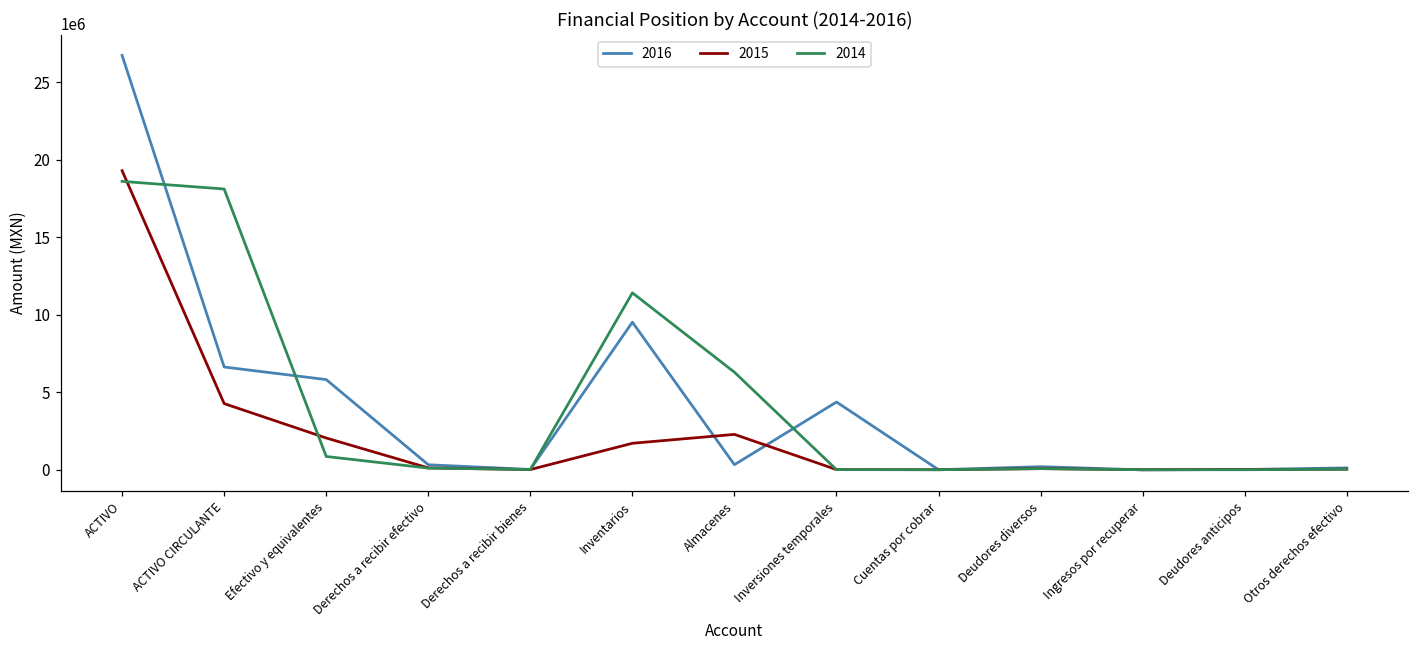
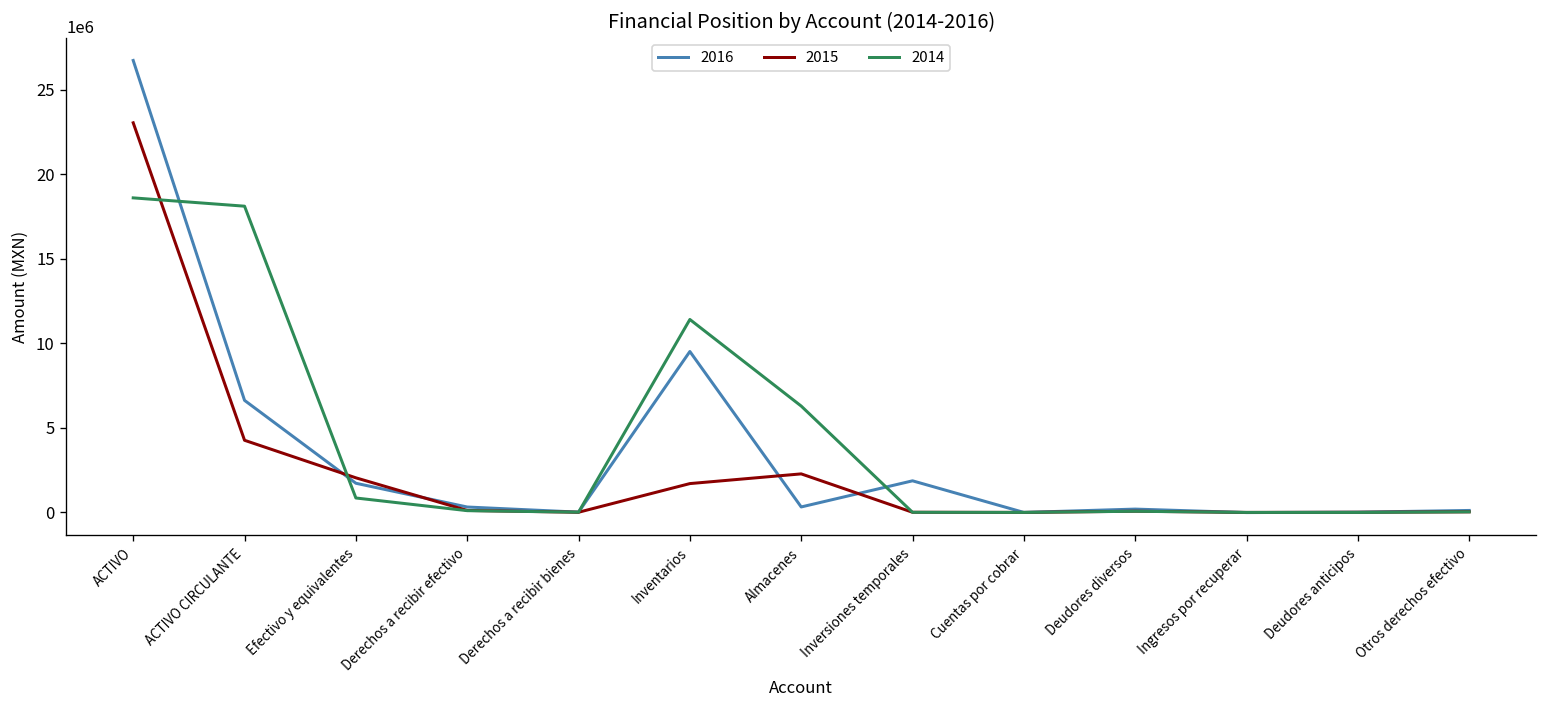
2015, ACTIVO: 19300000 -> 23000000
2016, Efectivo y equivalentes: 5800000 -> 1700000
2016, Inversiones temporales: 4400000 -> 1900000
